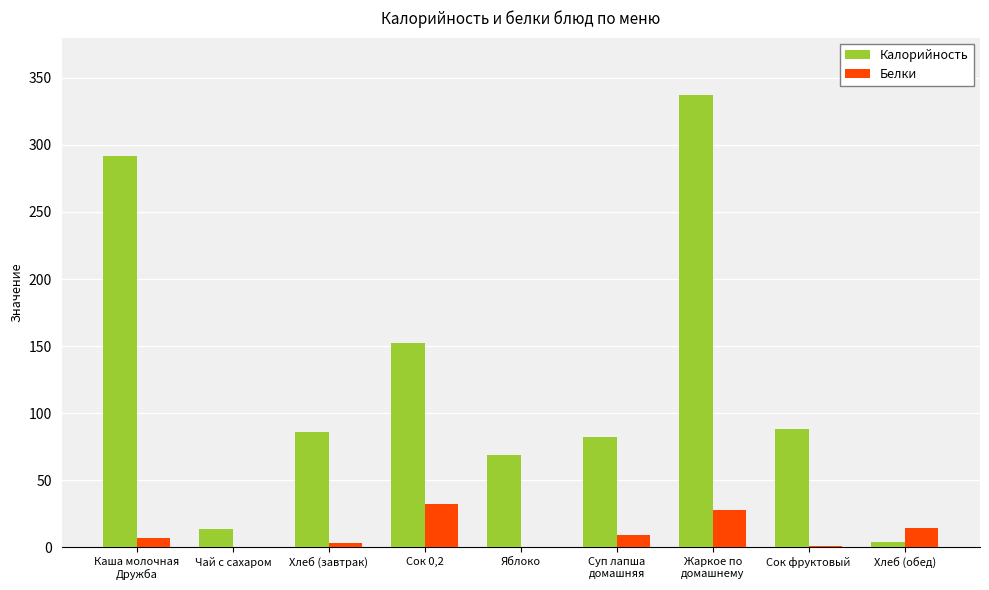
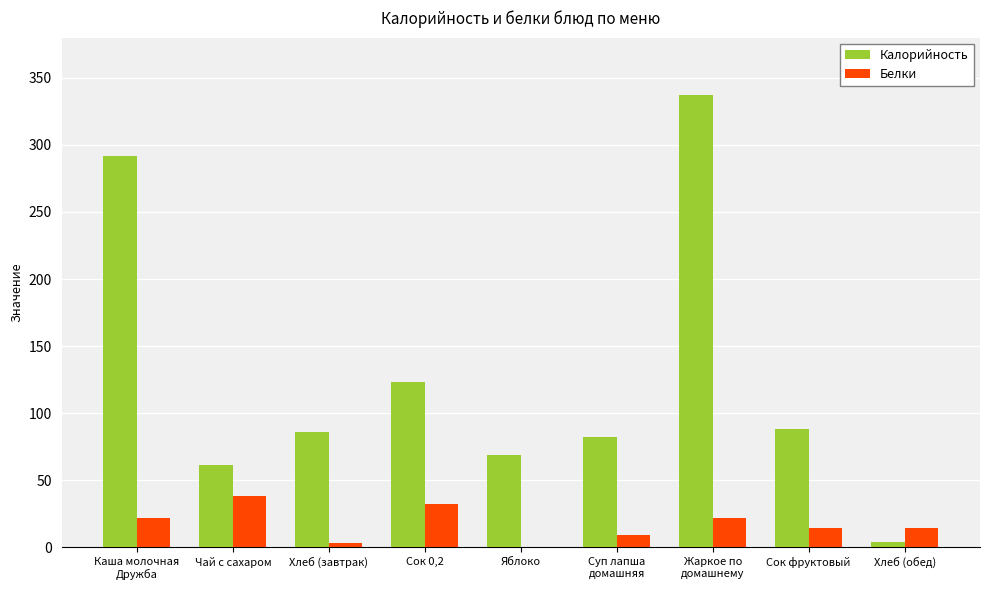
Белки, Каша молочная Дружба: 7 -> 22
Калорийность, Чай с сахаром: 13 -> 62
Белки, Чай с сахаром: 1 -> 39
Калорийность, Сок 0,2: 152 -> 123
Белки, Жаркое по домашнему: 28 -> 22
Белки, Сок фруктовый: 1 -> 15
